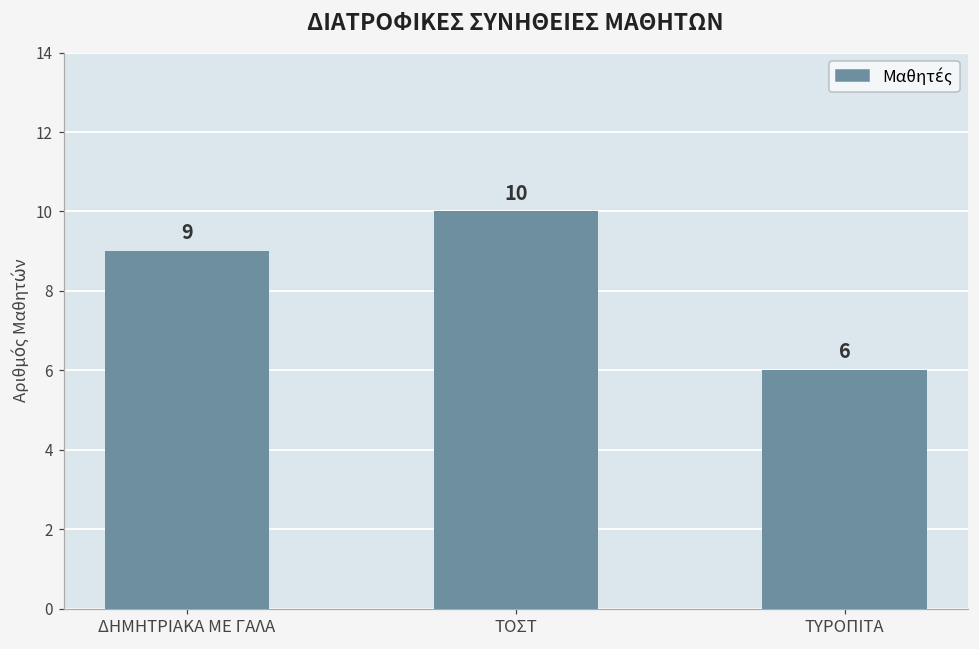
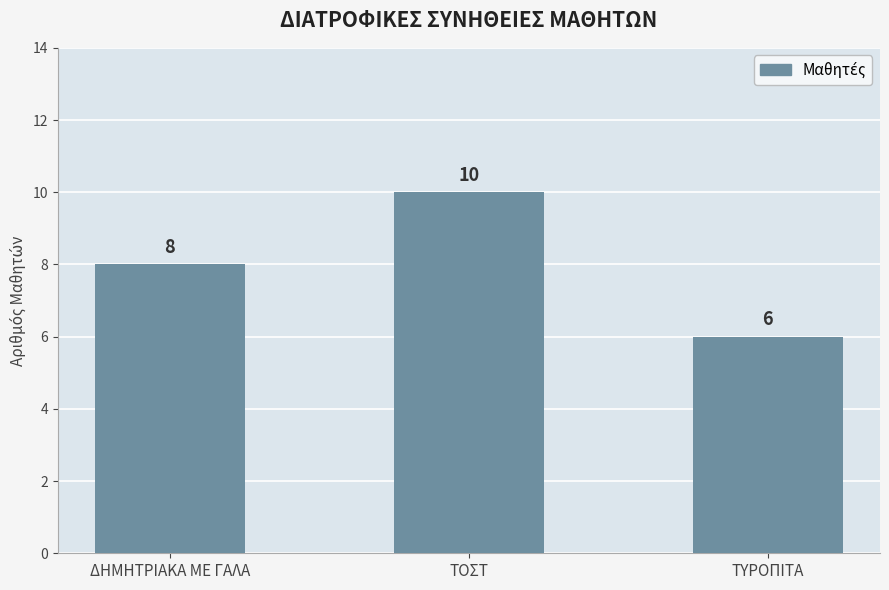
ΔΗΜΗΤΡΙΑΚΑ ΜΕ ΓΑΛΑ: 9 -> 8
